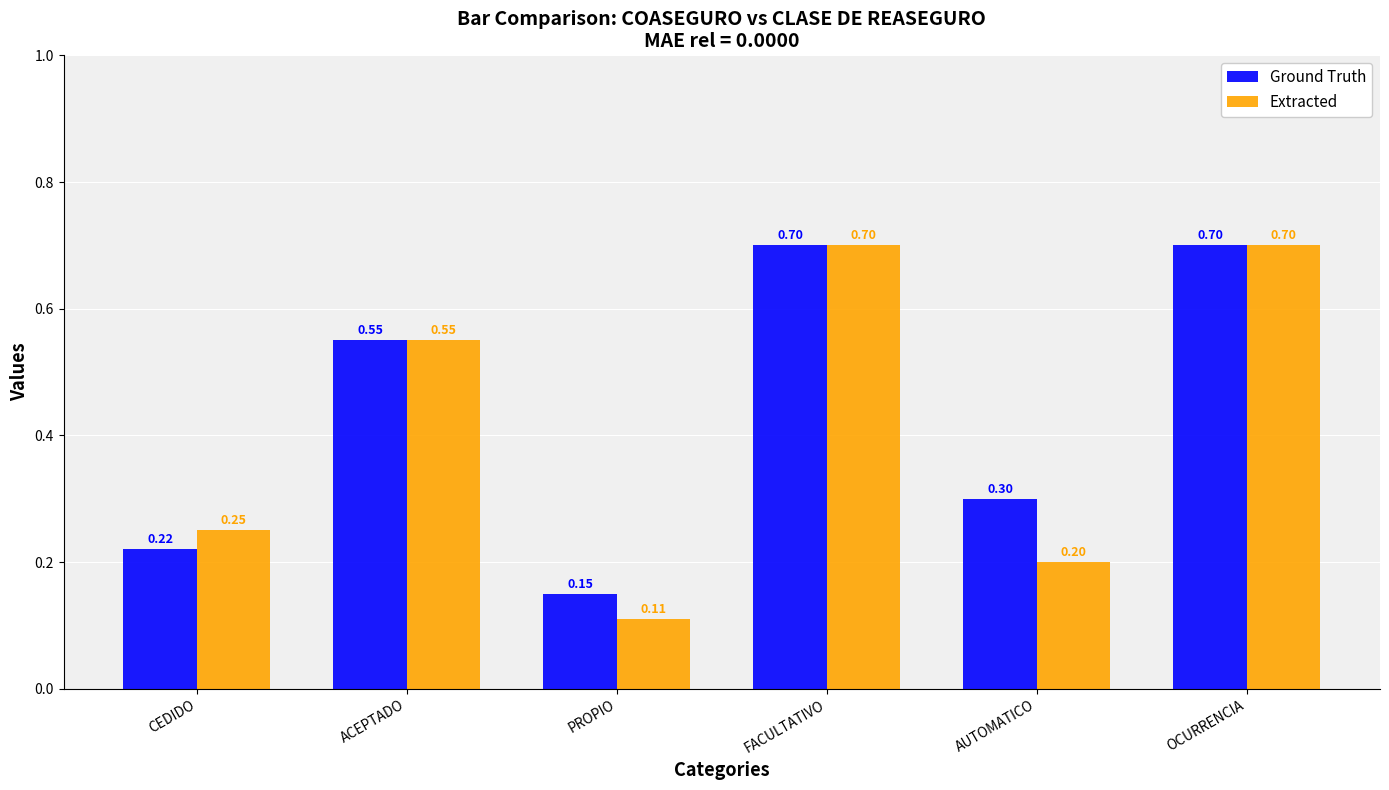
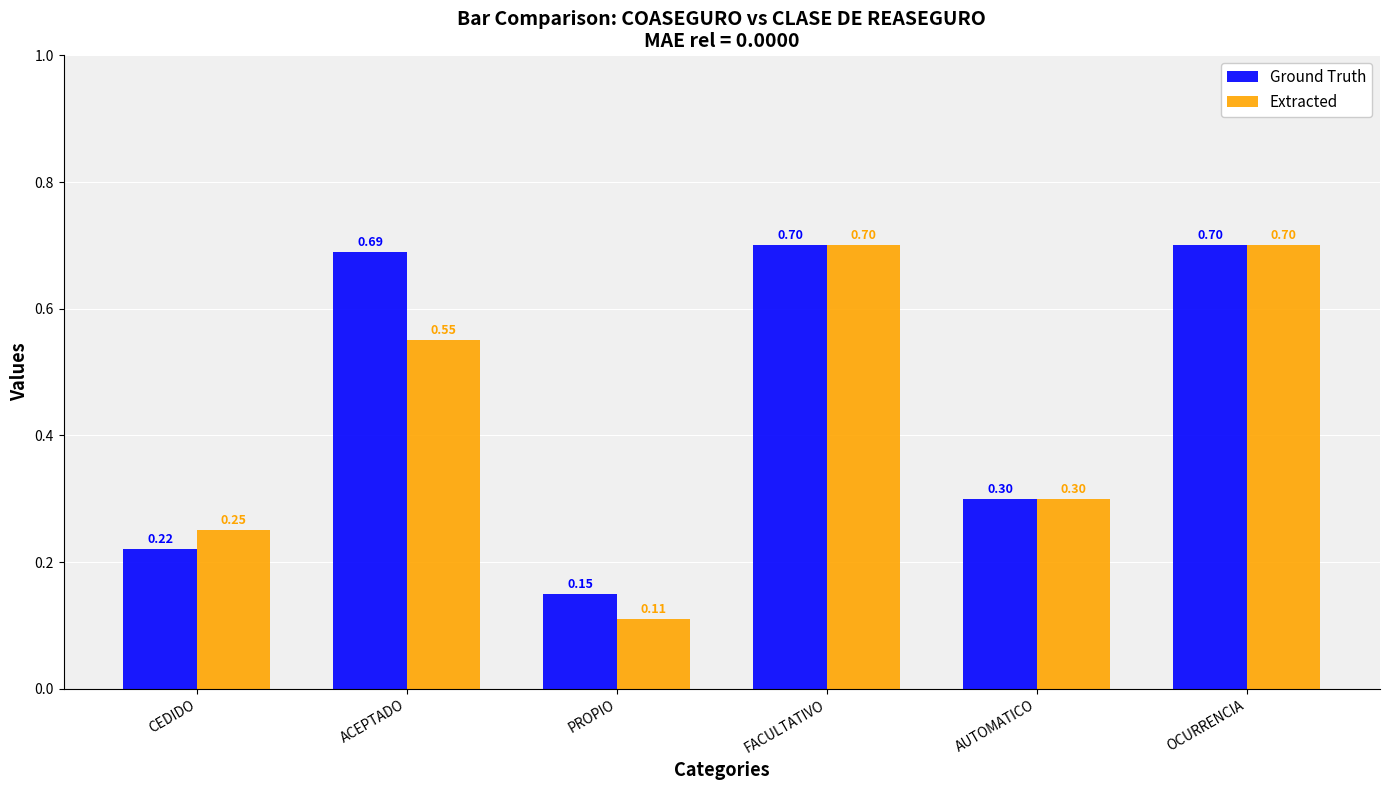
Ground Truth, ACEPTADO: 0.55 -> 0.69
Extracted, AUTOMATICO: 0.20 -> 0.30
